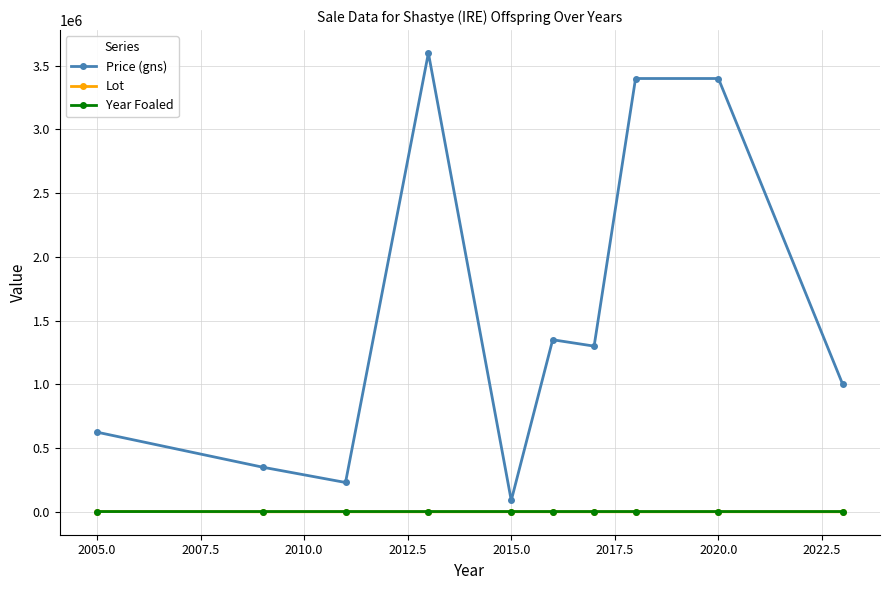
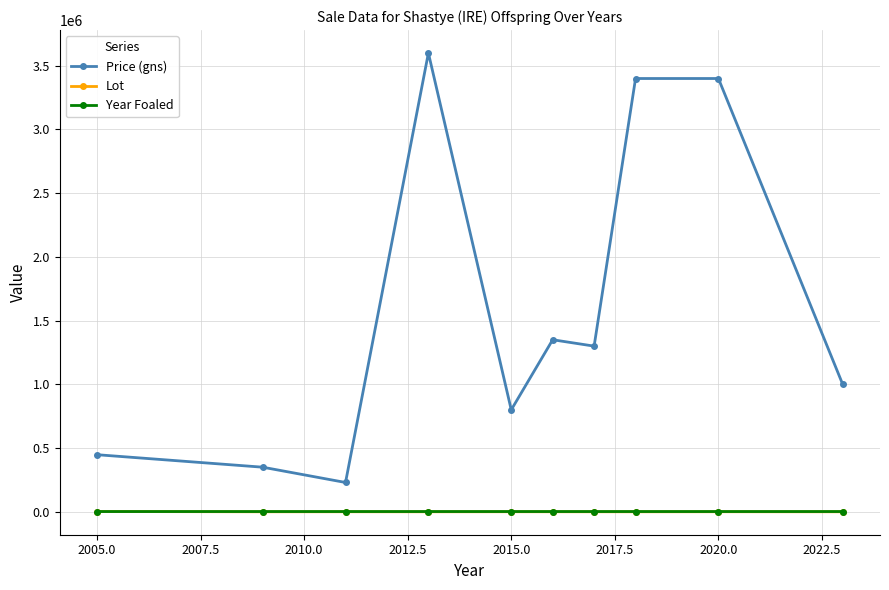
Price (gns), 2005.0: 630000 -> 450000
Price (gns), 2015.0: 90000 -> 800000
